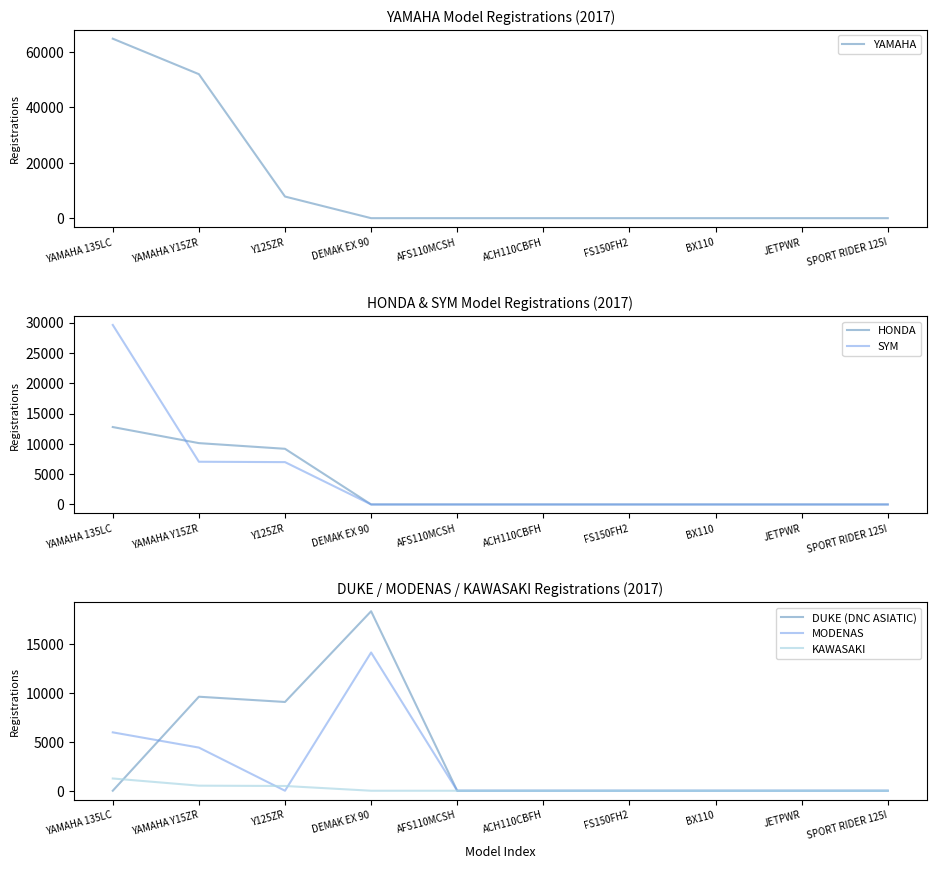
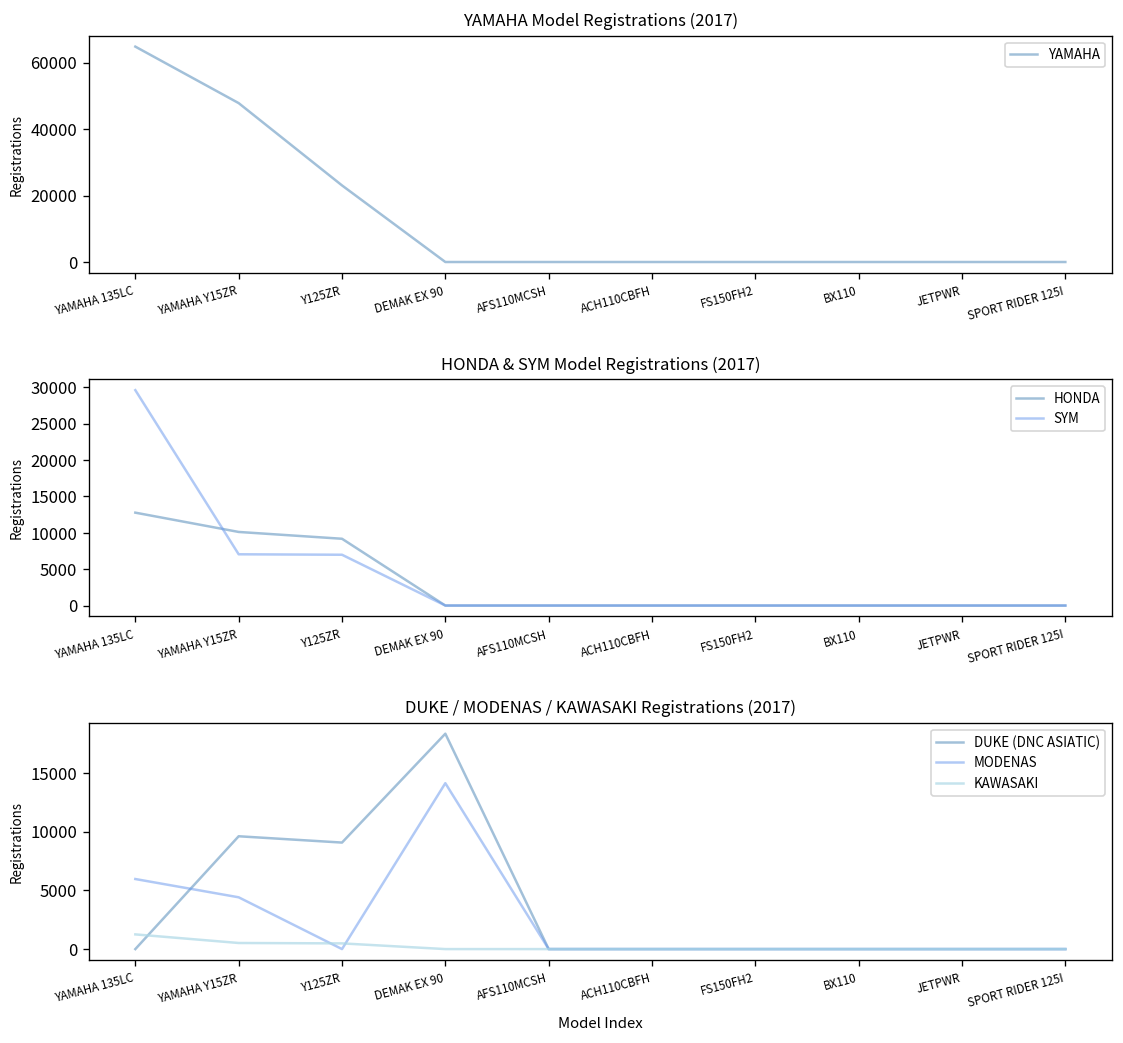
YAMAHA Model Registrations (2017), YAMAHA Y15ZR: 52000 -> 48000
YAMAHA Model Registrations (2017), Y125ZR: 8000 -> 23000
